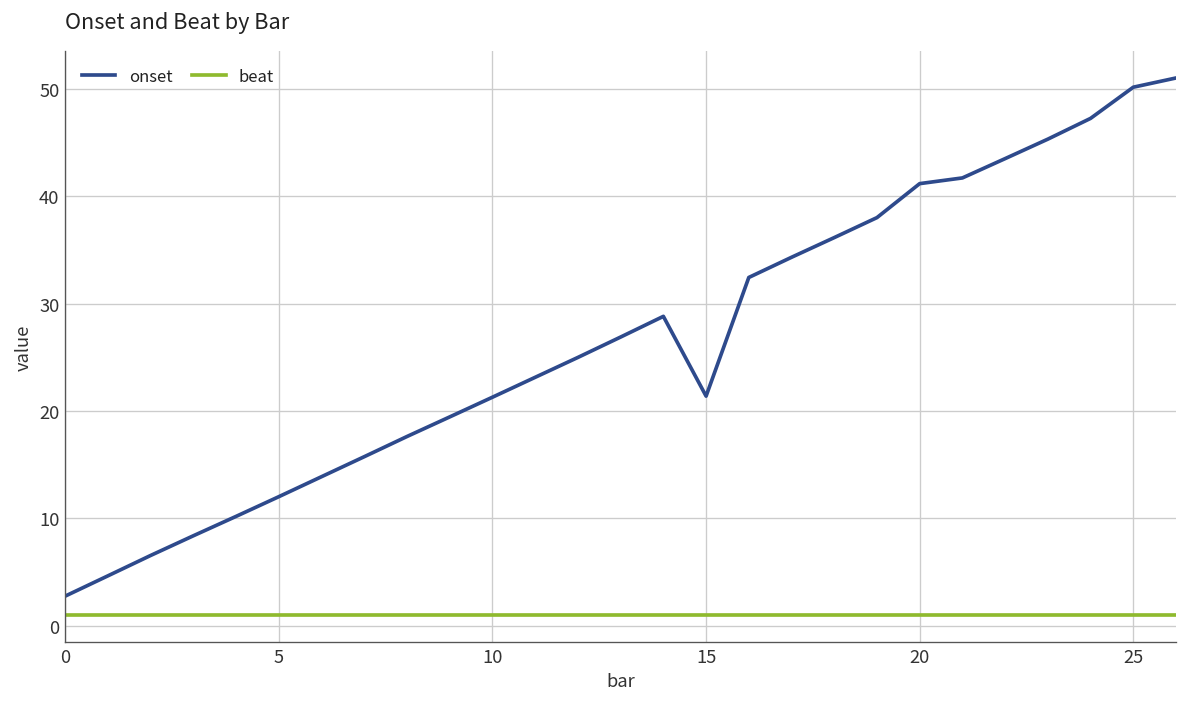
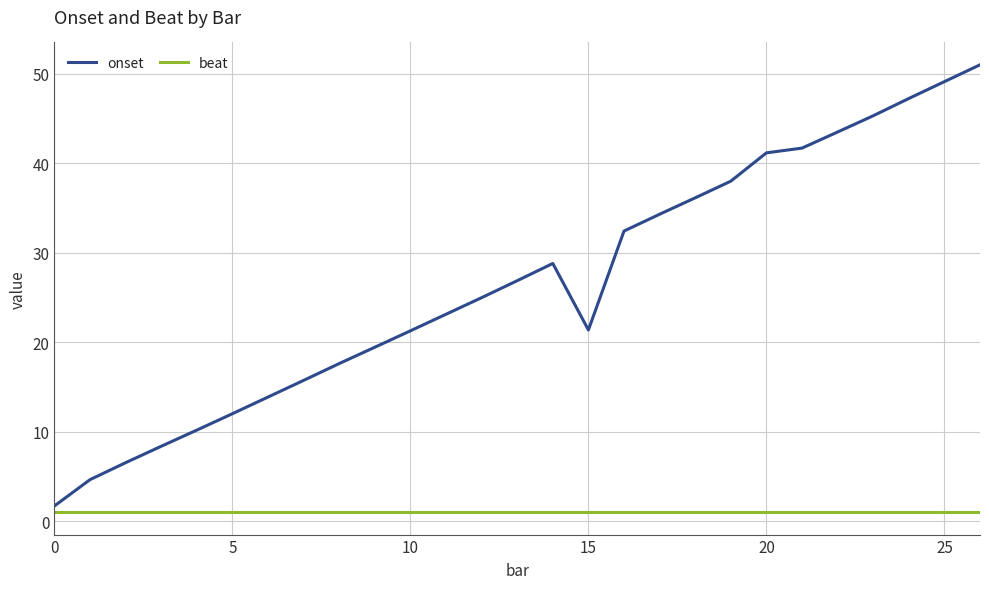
onset, 0: 3 -> 2
onset, 25: 50 -> 49
